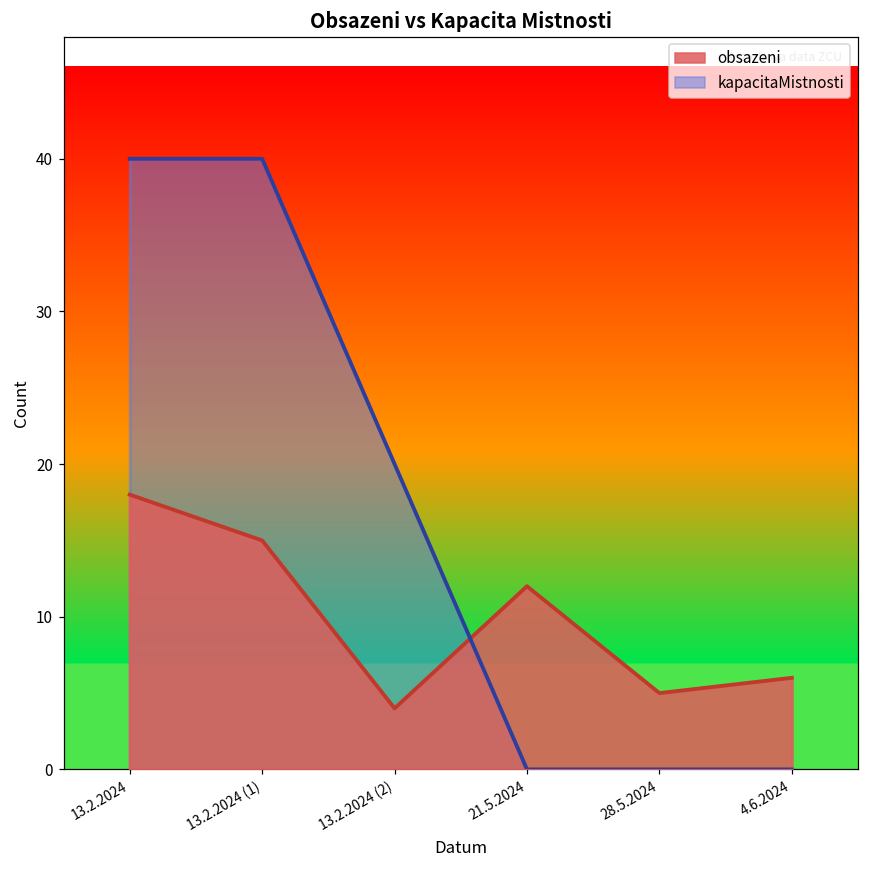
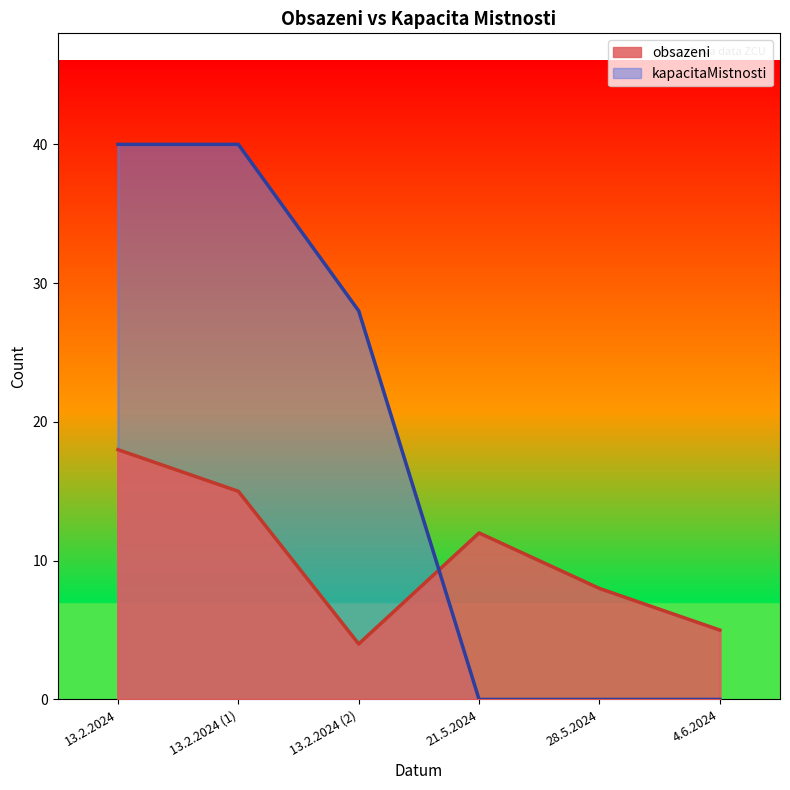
kapacitaMistnosti, 13.2.2024 (2): 20 -> 28
obsazeni, 28.5.2024: 5 -> 8
obsazeni, 4.6.2024: 6 -> 5
